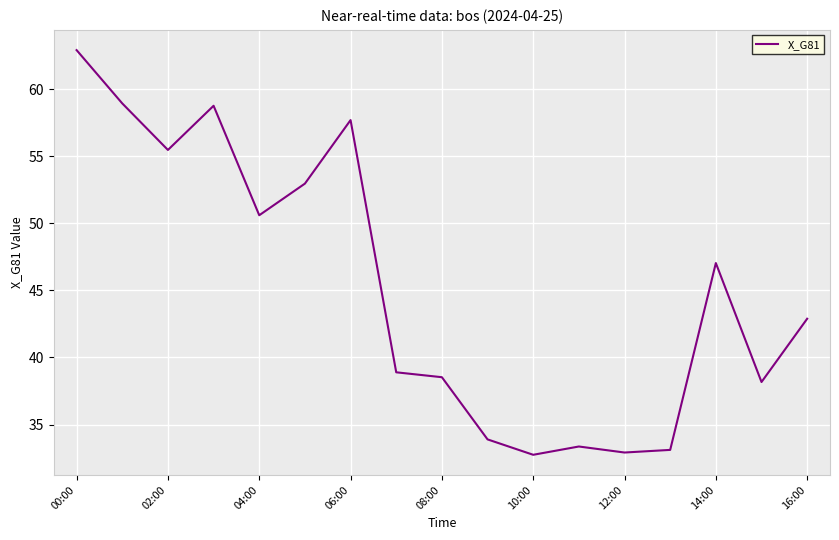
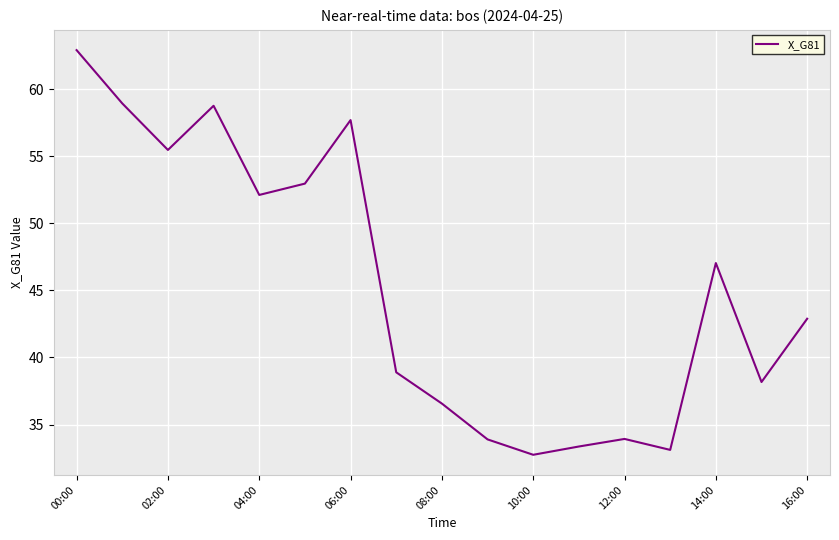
04:00: 50.6 -> 52.1
08:00: 38.5 -> 36.6
12:00: 32.9 -> 33.9
